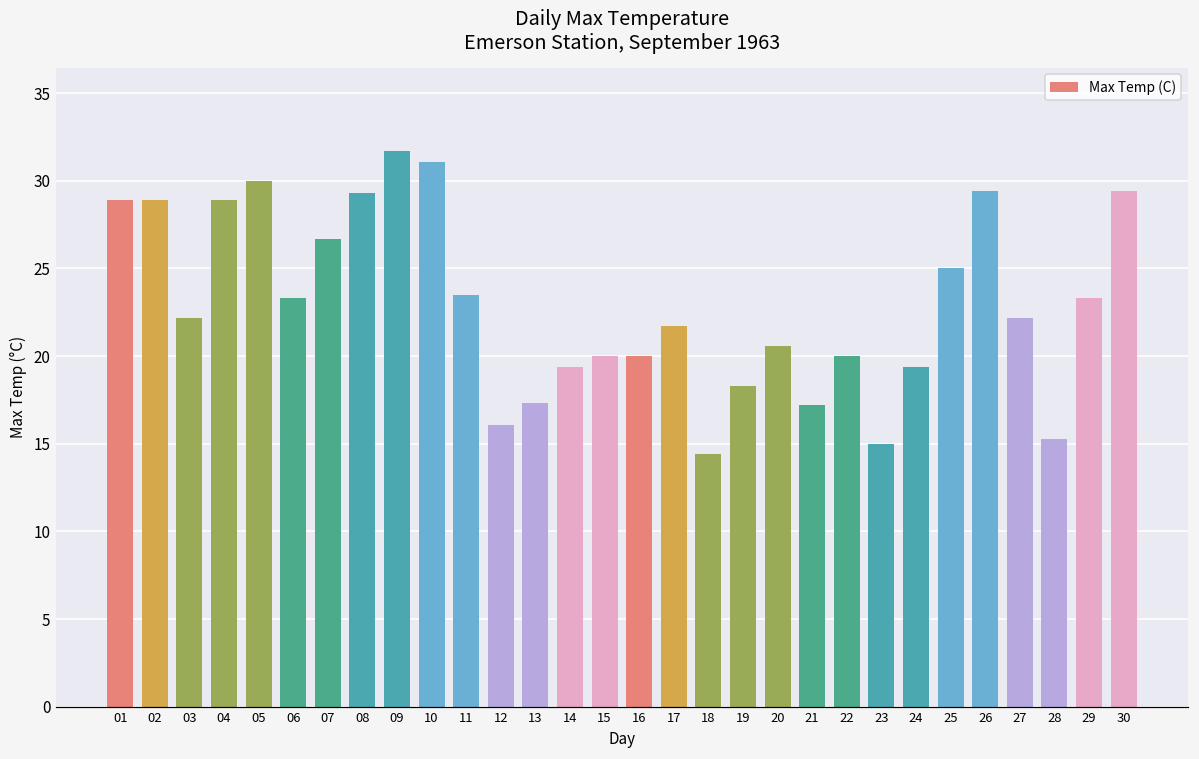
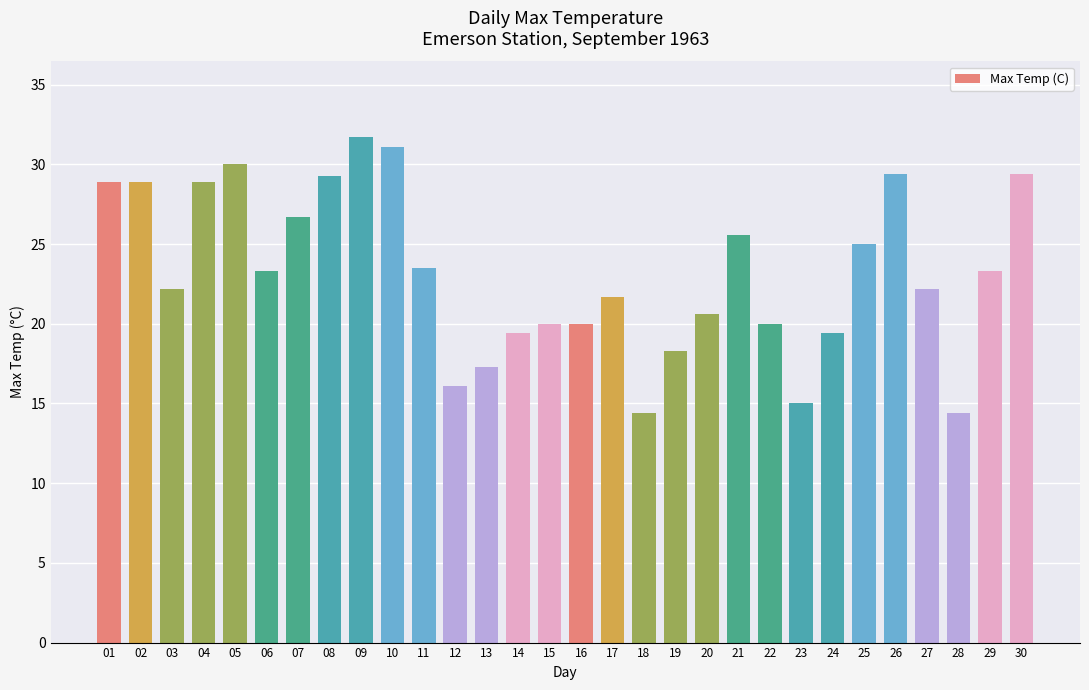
21: 17.2 -> 25.6
28: 15.3 -> 14.4
